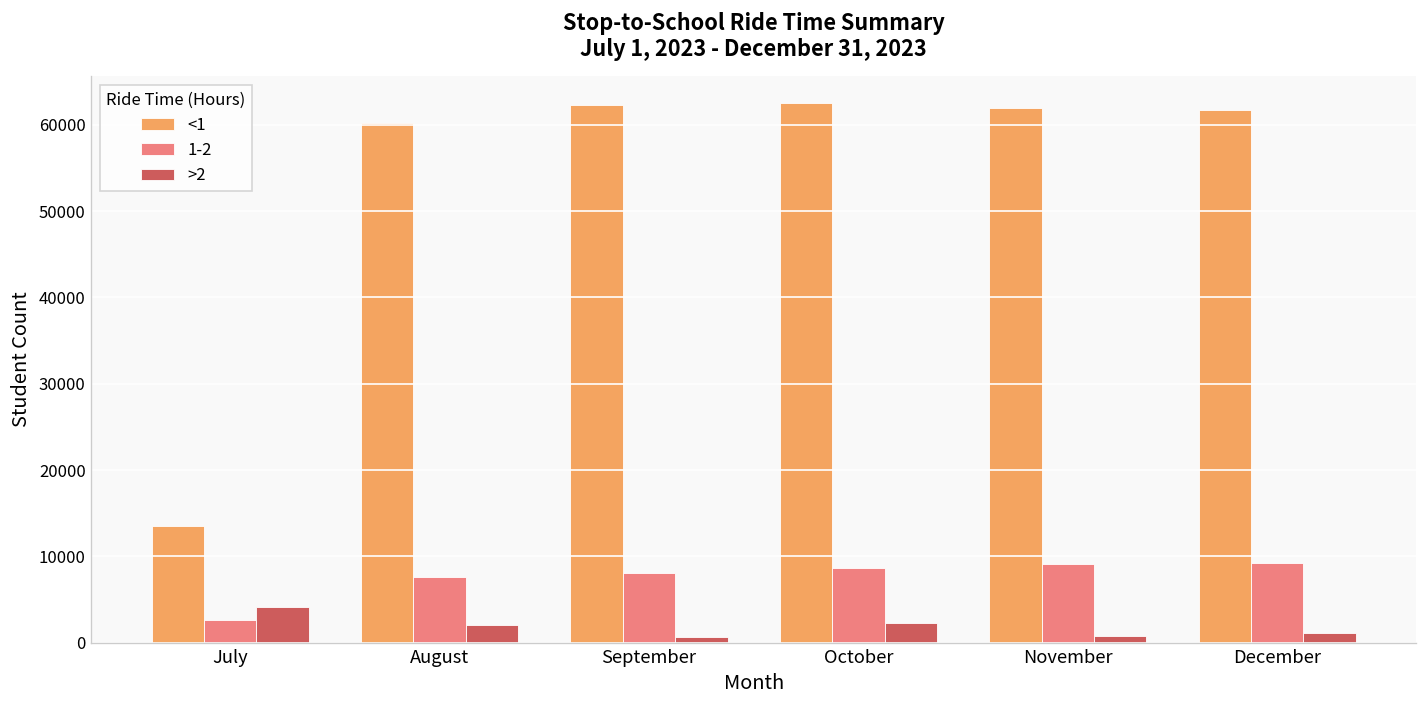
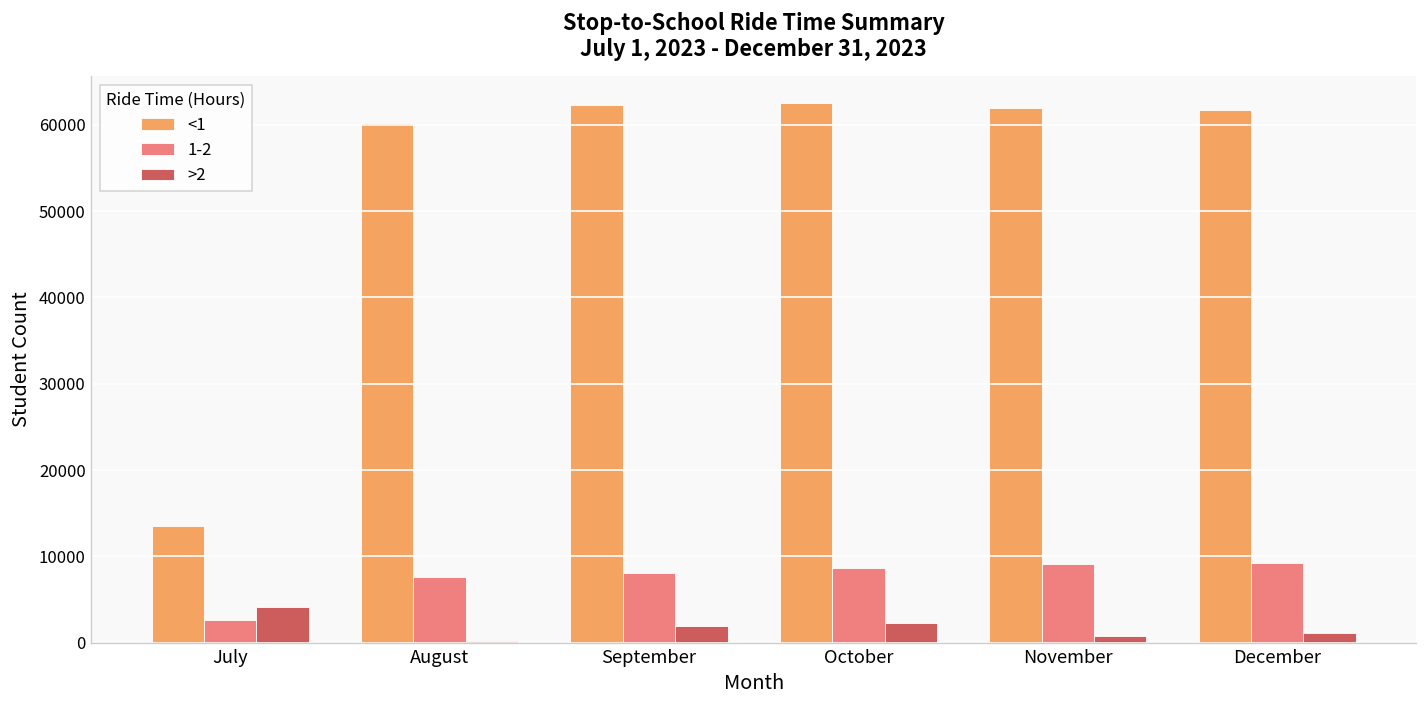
>2, August: 2000 -> 0
>2, September: 1000 -> 2000
